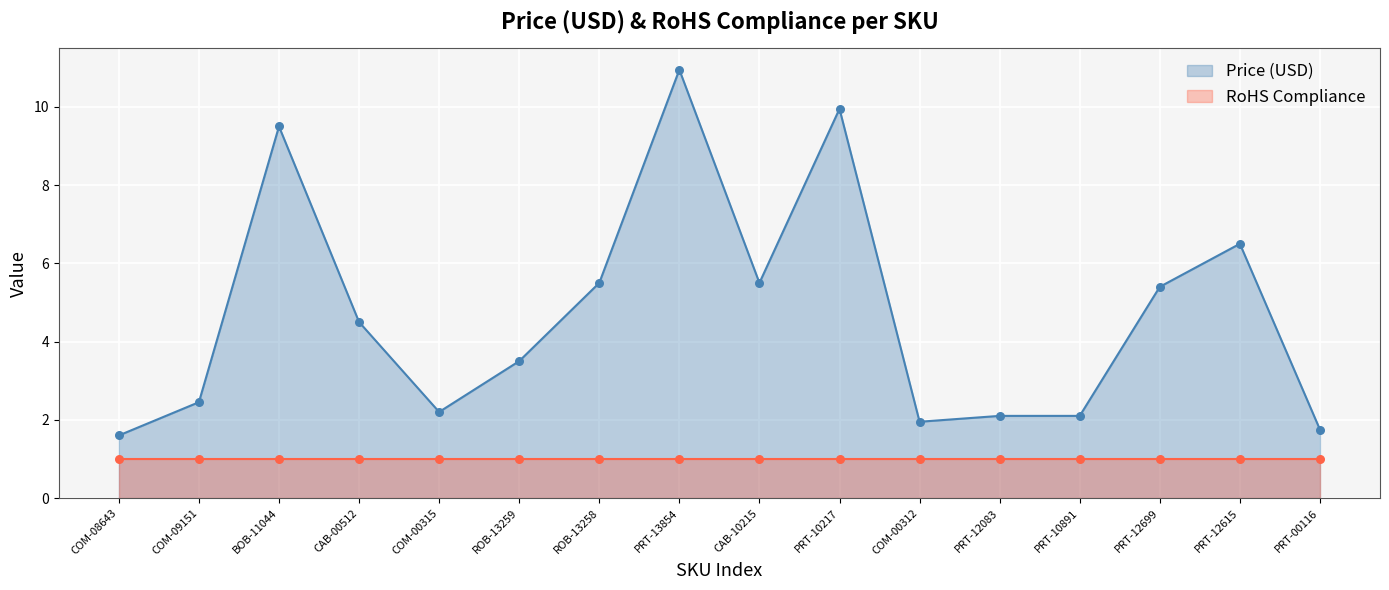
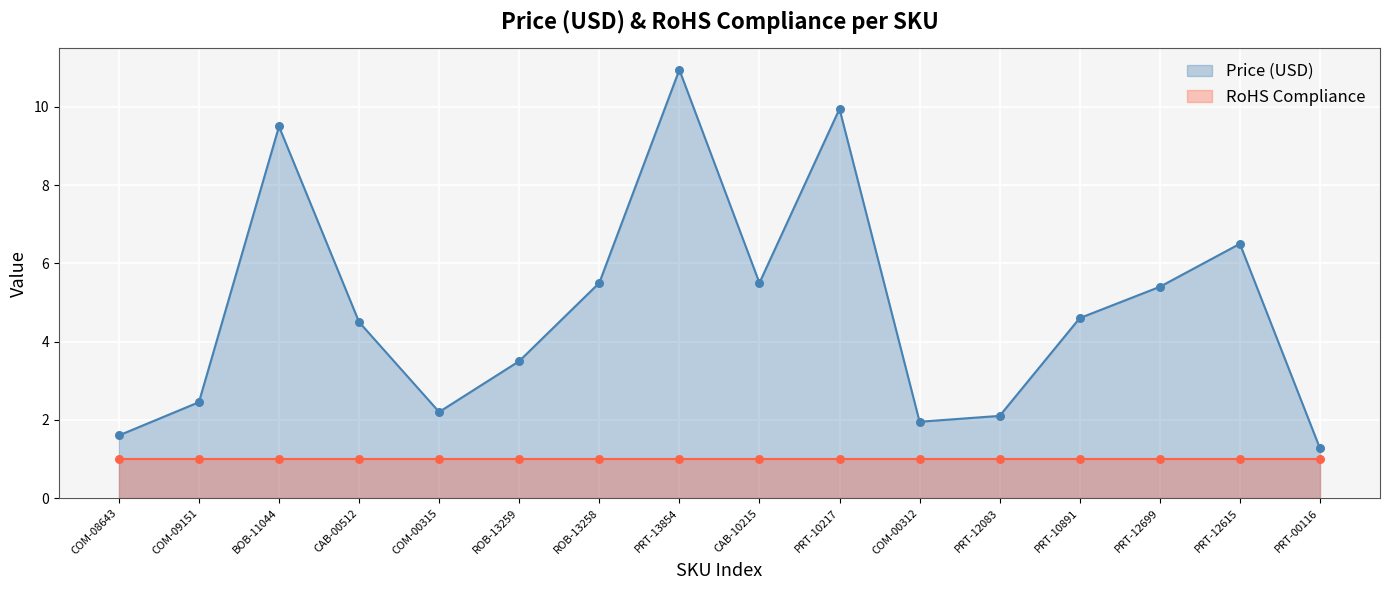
Price (USD), PRT-10891: 2.1 -> 4.6
Price (USD), PRT-00116: 1.8 -> 1.3
